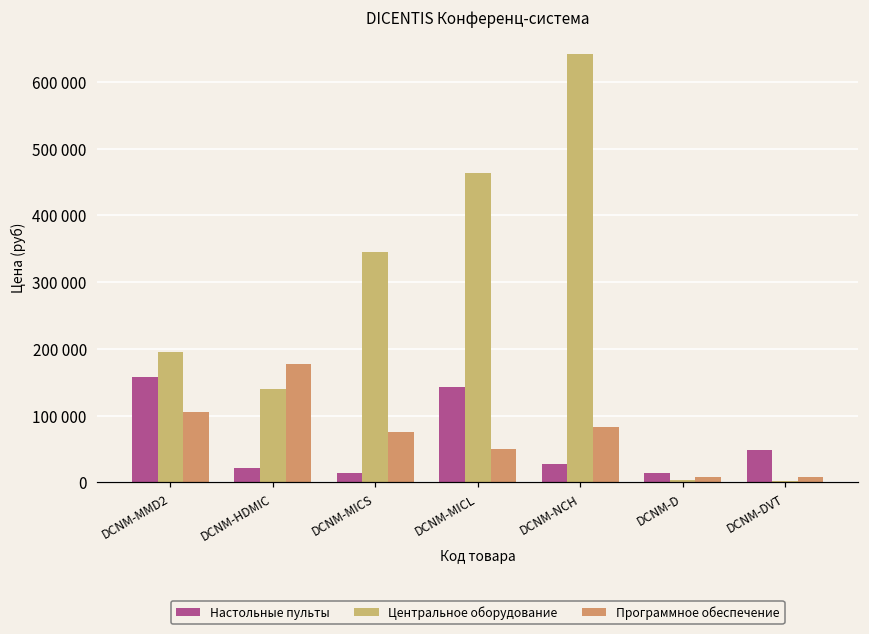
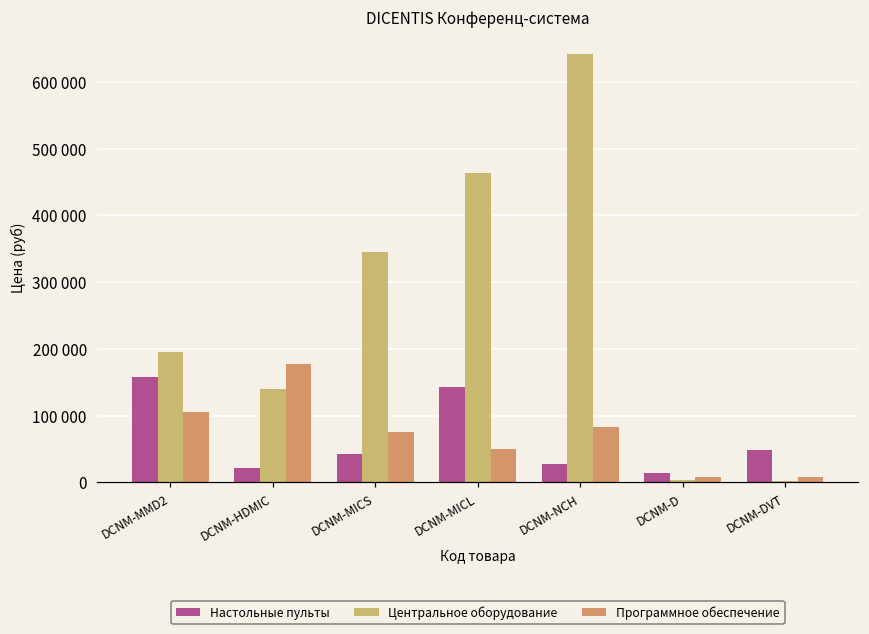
Настольные пульты, DCNM-MICS: 10000 -> 40000
